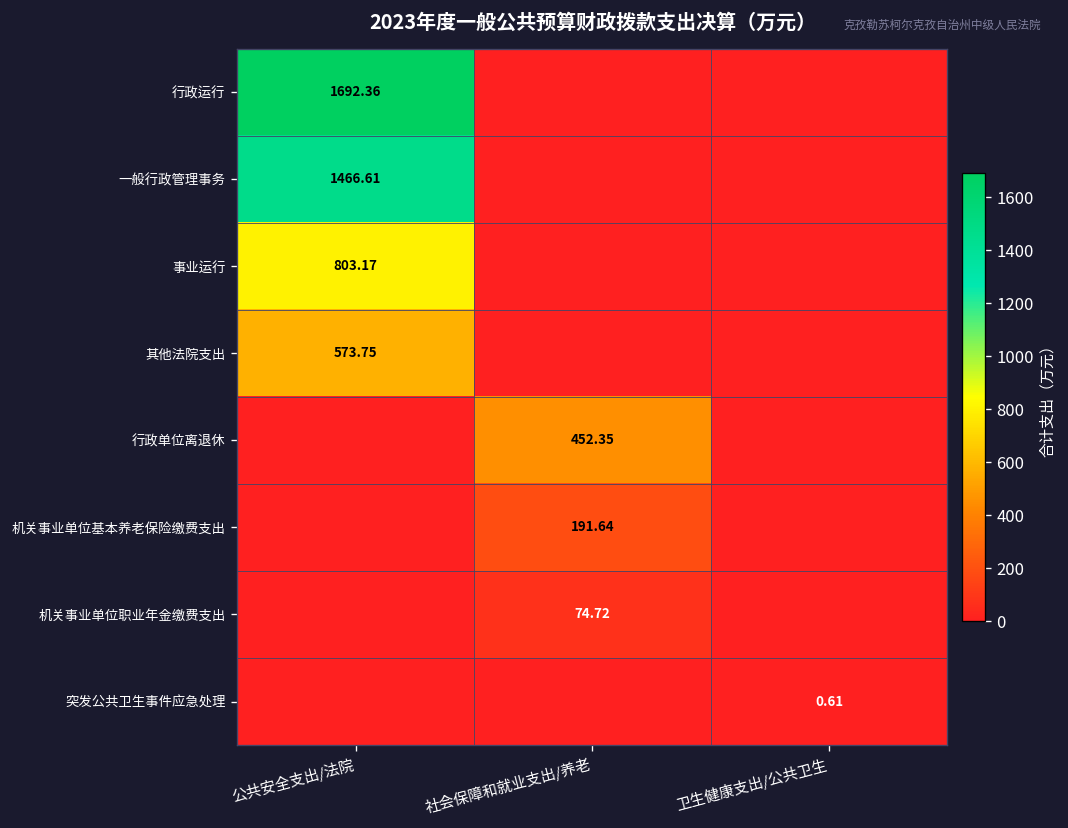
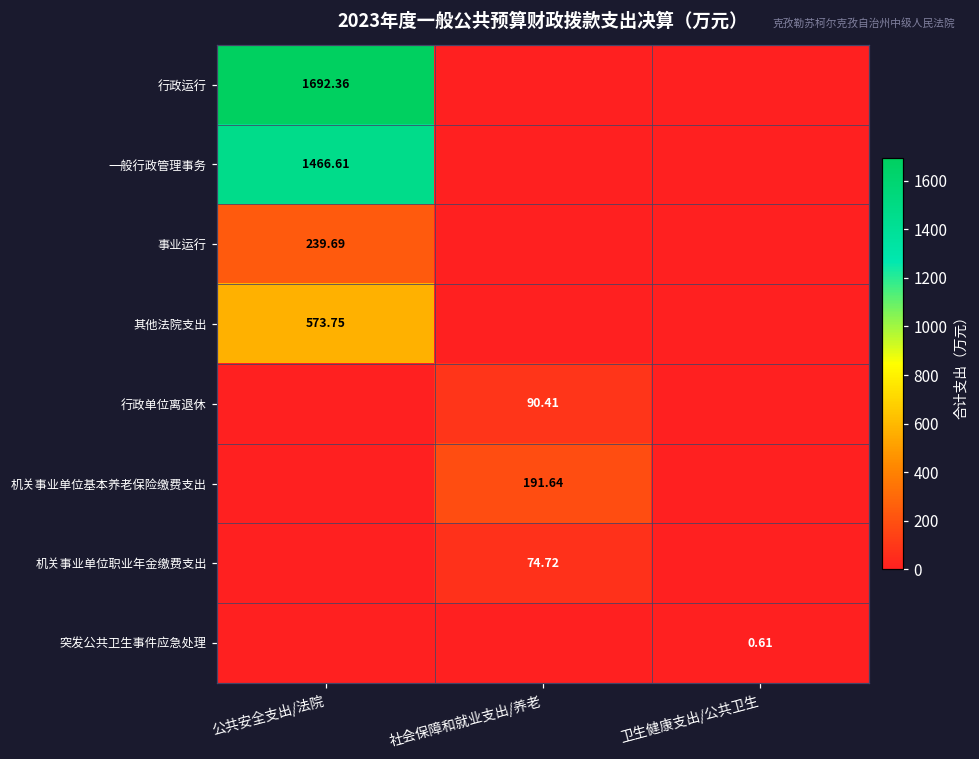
事业运行, 公共安全支出/法院: 803.17 -> 239.69
行政单位离退休, 社会保障和就业支出/养老: 452.35 -> 90.41
